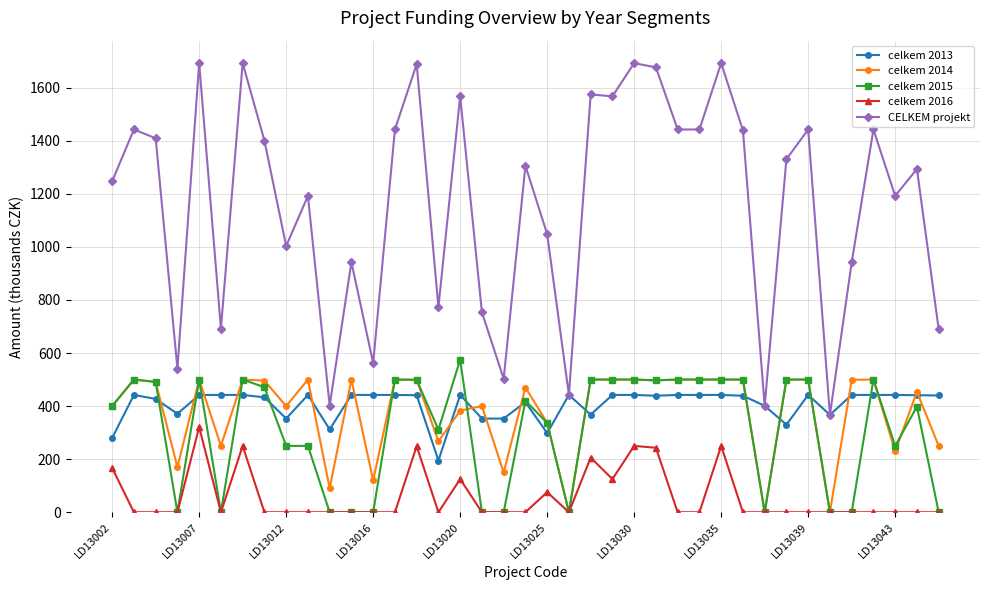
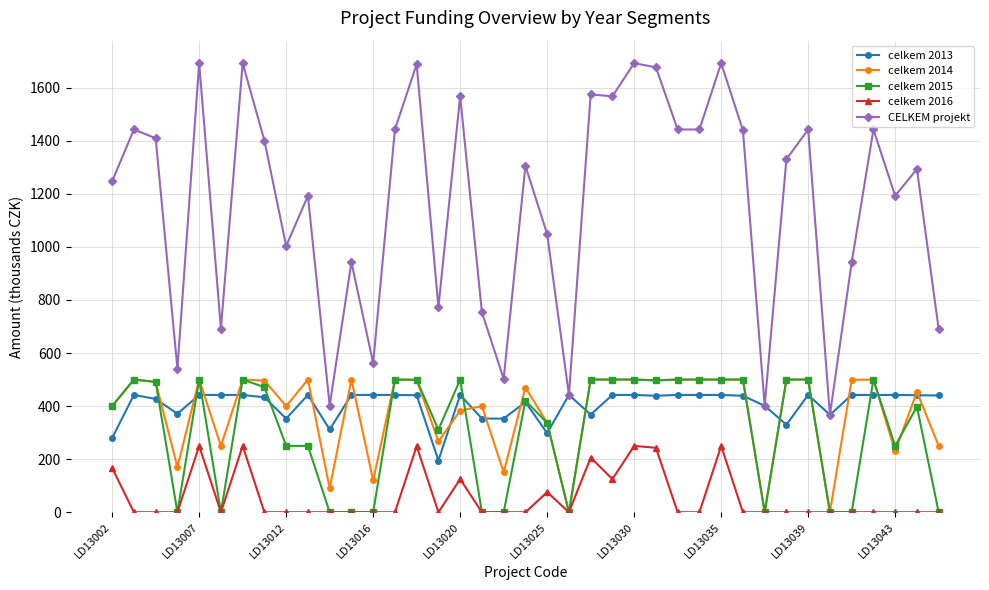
celkem 2016, LD13007: 320 -> 250
celkem 2015, LD13020: 580 -> 500
